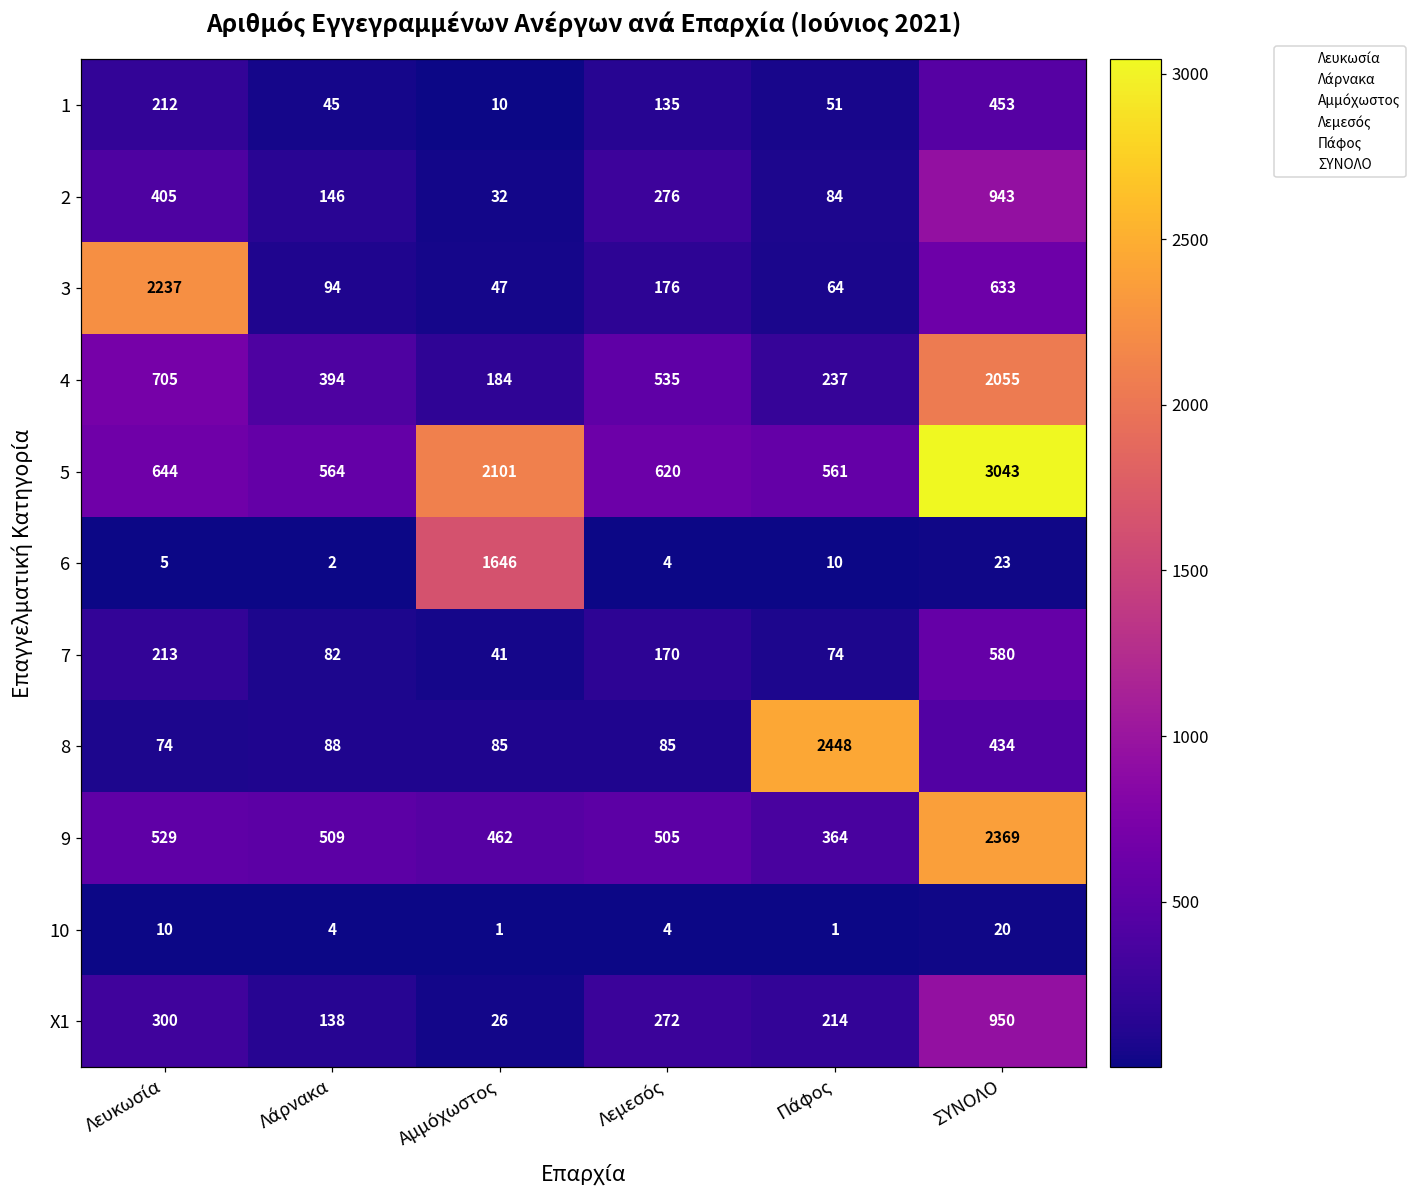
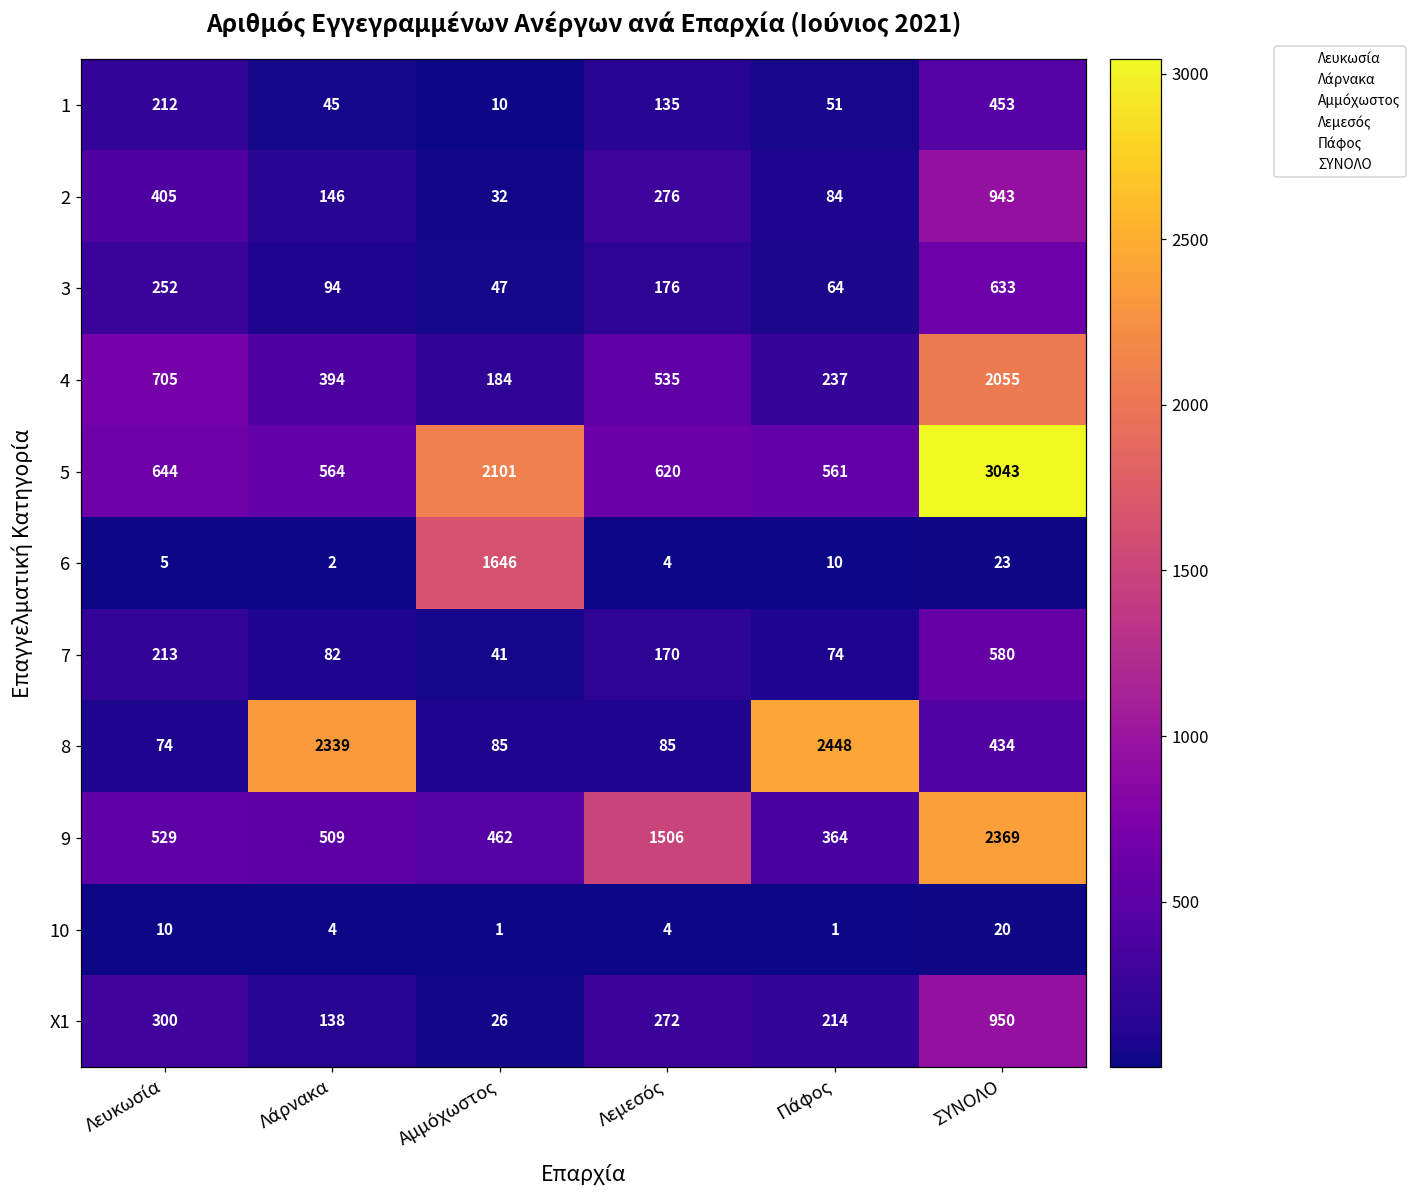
3, Λευκωσία: 2237 -> 252
8, Λάρνακα: 88 -> 2339
9, Λεμεσός: 505 -> 1506
